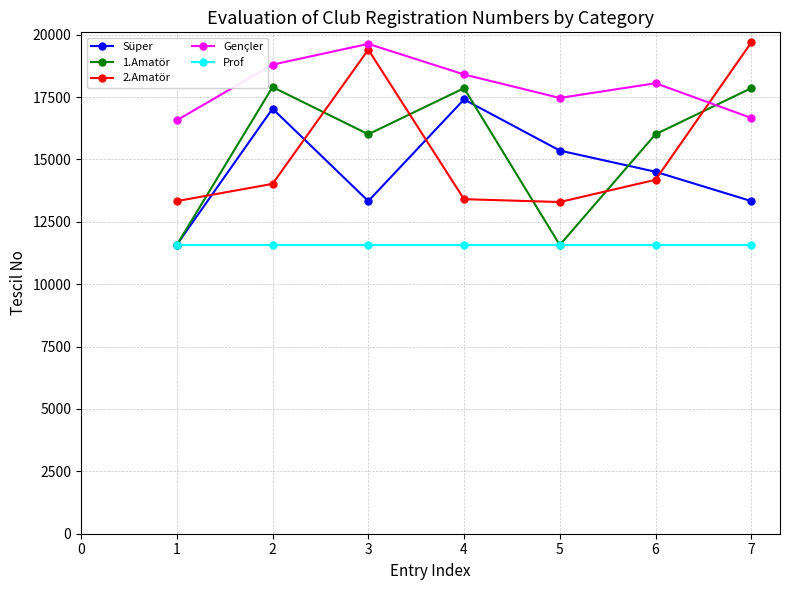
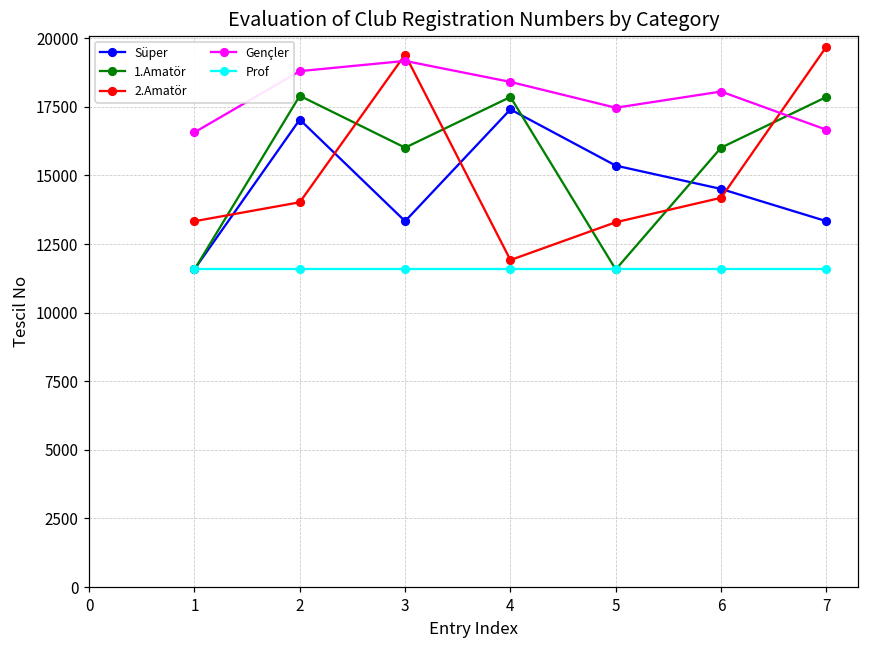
Gençler, 3: 19600 -> 19200
2.Amatör, 4: 13400 -> 11900
